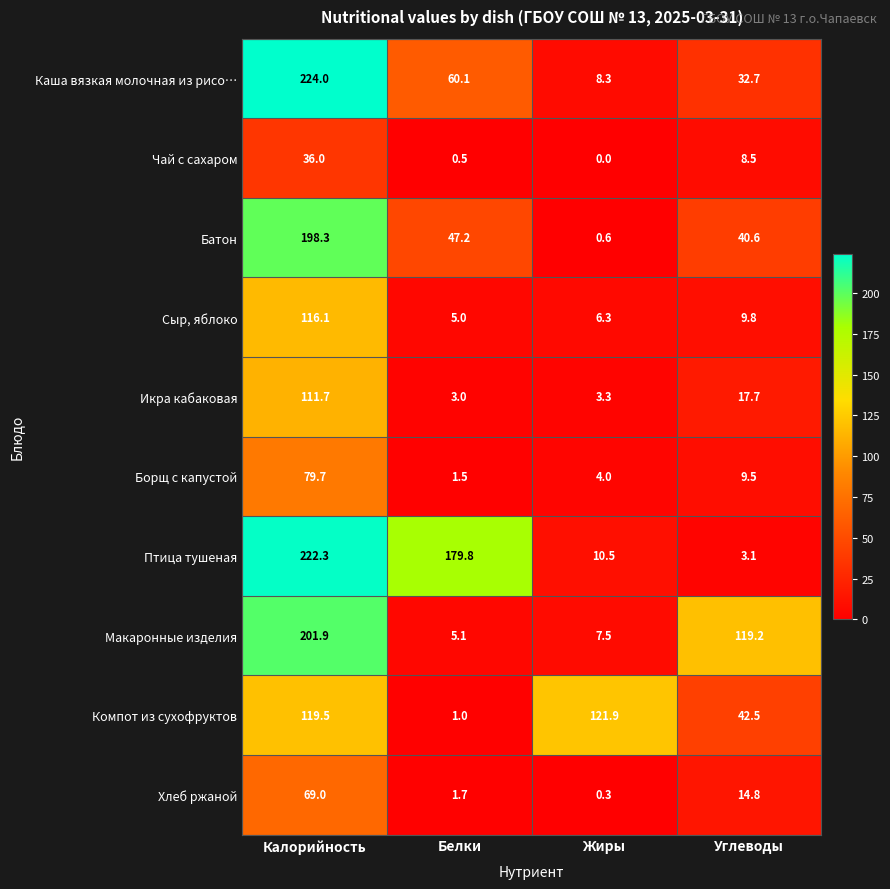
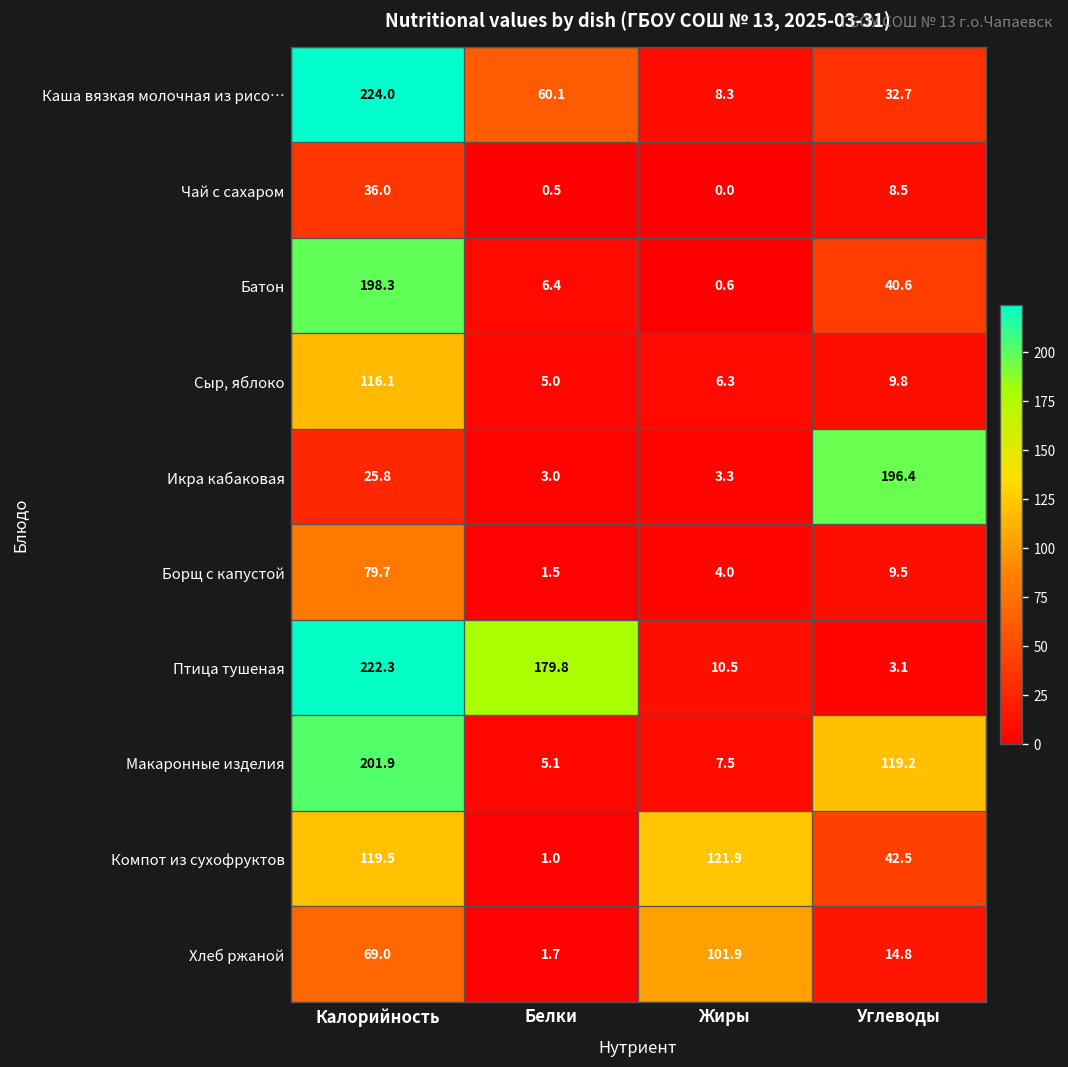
Батон, Белки: 47.2 -> 6.4
Икра кабаковая, Калорийность: 111.7 -> 25.8
Икра кабаковая, Углеводы: 17.7 -> 196.4
Хлеб ржаной, Жиры: 0.3 -> 101.9
